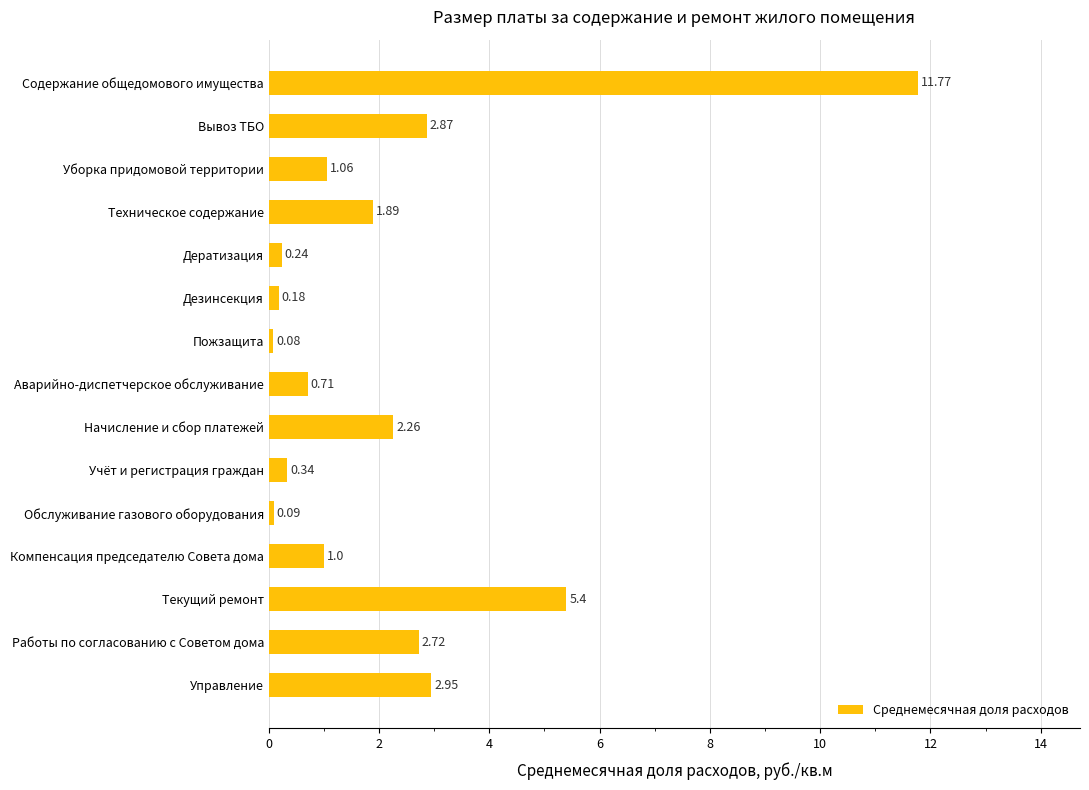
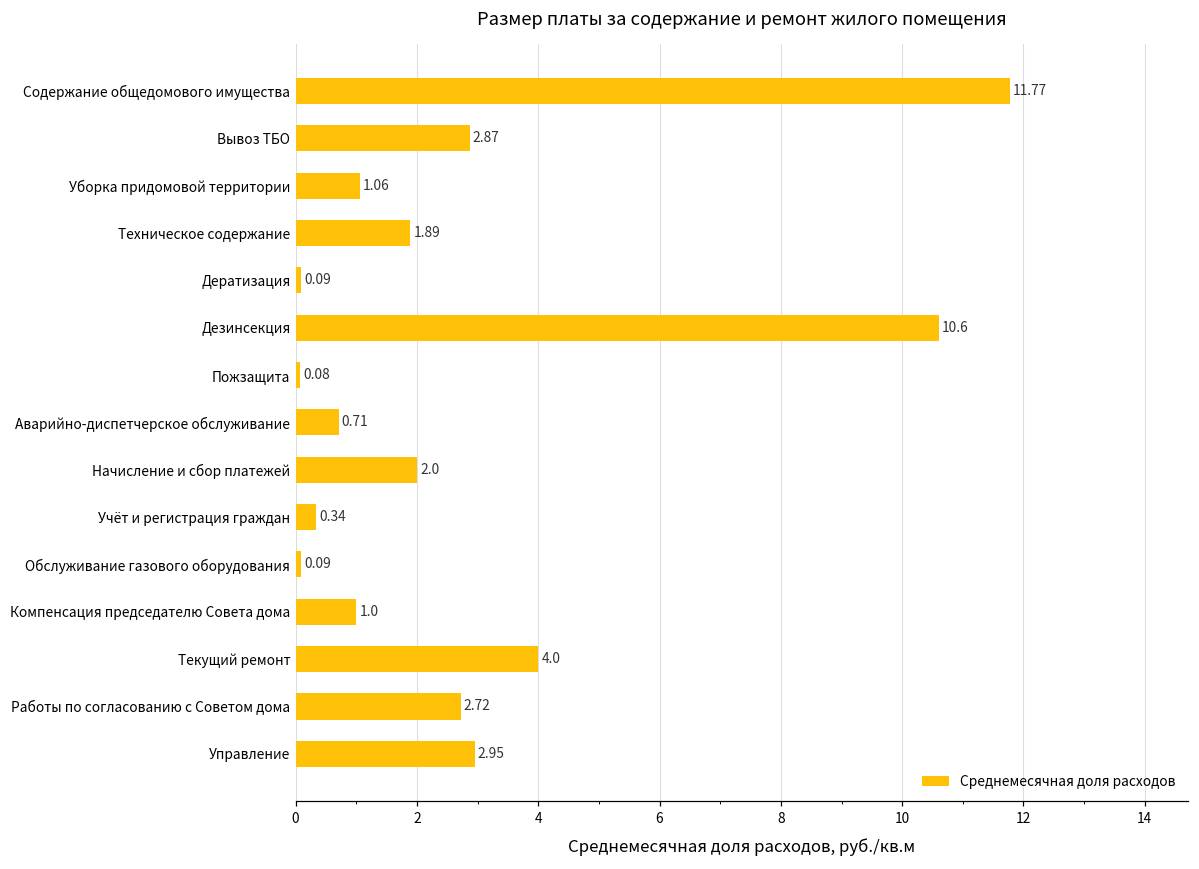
Дератизация: 0.24 -> 0.09
Дезинсекция: 0.18 -> 10.6
Начисление и сбор платежей: 2.26 -> 2.0
Текущий ремонт: 5.4 -> 4.0
